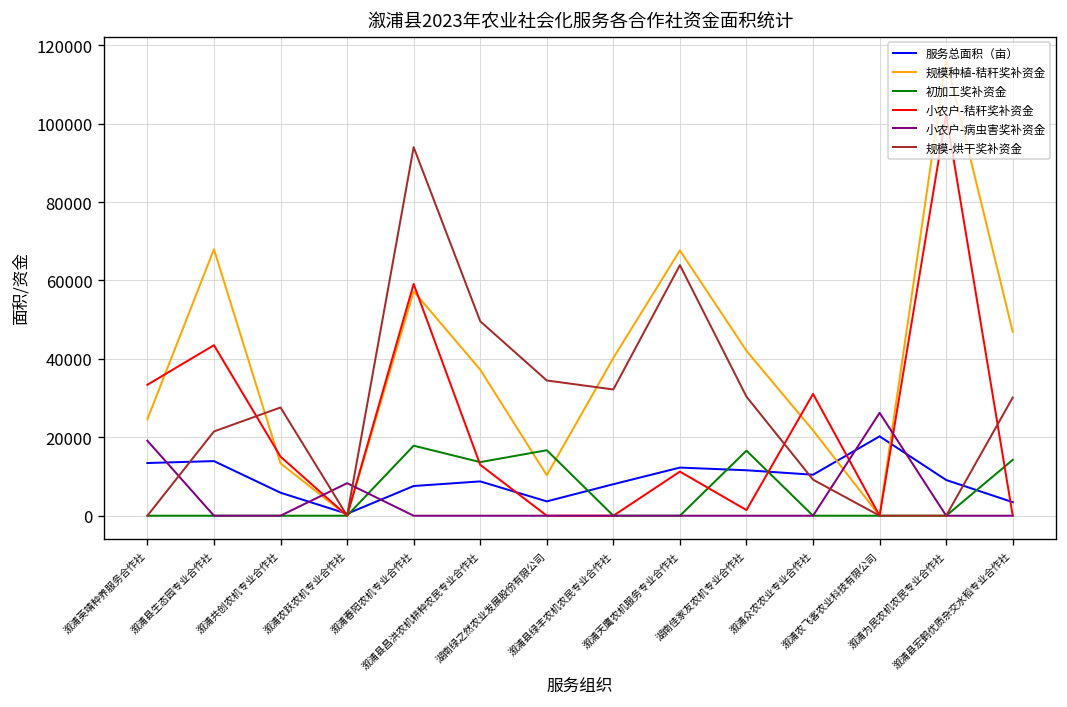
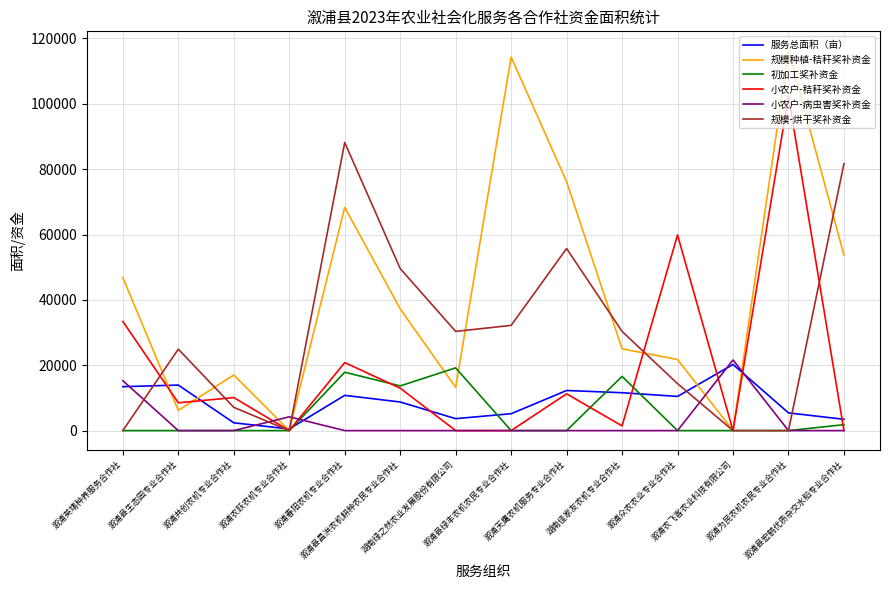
规模种植-秸秆奖补资金, 溆浦英靖种养服务合作社: 25000 -> 47000
小农户-病虫害奖补资金, 溆浦英靖种养服务合作社: 19000 -> 15000
规模种植-秸秆奖补资金, 溆浦县生态园专业合作社: 68000 -> 6000
小农户-秸秆奖补资金, 溆浦县生态园专业合作社: 43000 -> 9000
规模-烘干奖补资金, 溆浦县生态园专业合作社: 21000 -> 25000
服务总面积（亩）, 溆浦共创农机专业合作社: 6000 -> 2000
规模种植-秸秆奖补资金, 溆浦共创农机专业合作社: 13000 -> 17000
小农户-秸秆奖补资金, 溆浦共创农机专业合作社: 15000 -> 10000
规模-烘干奖补资金, 溆浦共创农机专业合作社: 28000 -> 7000
小农户-病虫害奖补资金, 溆浦农跃农机专业合作社: 8000 -> 4000
服务总面积（亩）, 溆浦春阳农机专业合作社: 8000 -> 11000
规模种植-秸秆奖补资金, 溆浦春阳农机专业合作社: 57000 -> 68000
小农户-秸秆奖补资金, 溆浦春阳农机专业合作社: 59000 -> 21000
规模-烘干奖补资金, 溆浦春阳农机专业合作社: 94000 -> 88000
规模种植-秸秆奖补资金, 湖南绿之然农业发展股份有限公司: 10000 -> 13000
初加工奖补资金, 湖南绿之然农业发展股份有限公司: 17000 -> 19000
规模-烘干奖补资金, 湖南绿之然农业发展股份有限公司: 34000 -> 30000
服务总面积（亩）, 溆浦县绿丰农机农民专业合作社: 8000 -> 5000
规模种植-秸秆奖补资金, 溆浦县绿丰农机农民专业合作社: 40000 -> 114000
规模种植-秸秆奖补资金, 溆浦天鹰农机服务专业合作社: 68000 -> 76000
规模-烘干奖补资金, 溆浦天鹰农机服务专业合作社: 64000 -> 56000
规模种植-秸秆奖补资金, 湖南佳家友农机专业合作社: 42000 -> 25000
小农户-秸秆奖补资金, 溆浦众农农业专业合作社: 31000 -> 60000
规模-烘干奖补资金, 溆浦众农农业专业合作社: 9000 -> 14000
小农户-病虫害奖补资金, 溆浦农飞客农业科技有限公司: 26000 -> 22000
服务总面积（亩）, 溆浦为民农机农民专业合作社: 9000 -> 5000
规模种植-秸秆奖补资金, 溆浦县宏鹤优质杂交水稻专业合作社: 47000 -> 54000
初加工奖补资金, 溆浦县宏鹤优质杂交水稻专业合作社: 14000 -> 2000
规模-烘干奖补资金, 溆浦县宏鹤优质杂交水稻专业合作社: 30000 -> 82000
